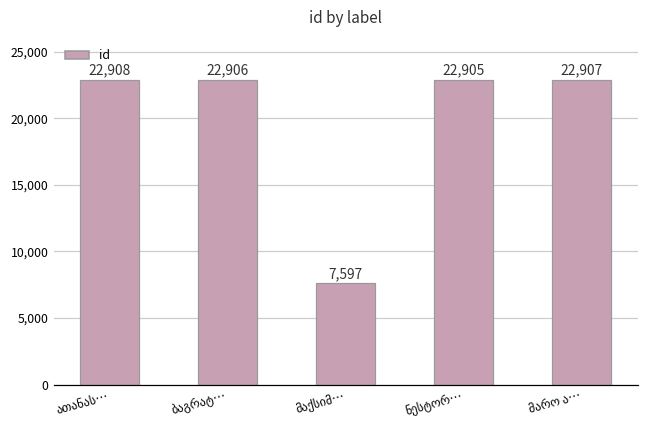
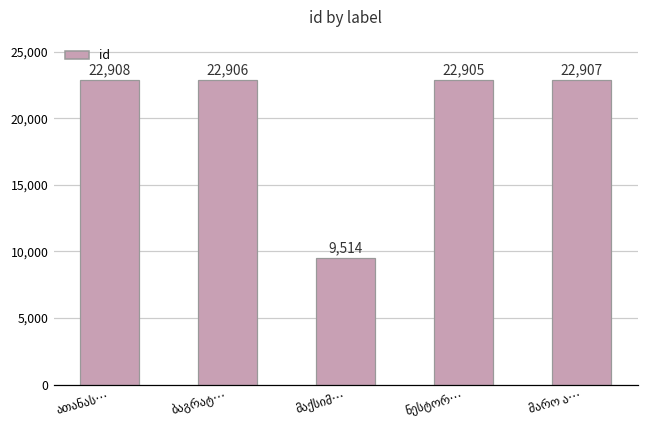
მაქსიმ…: 7,597 -> 9,514
